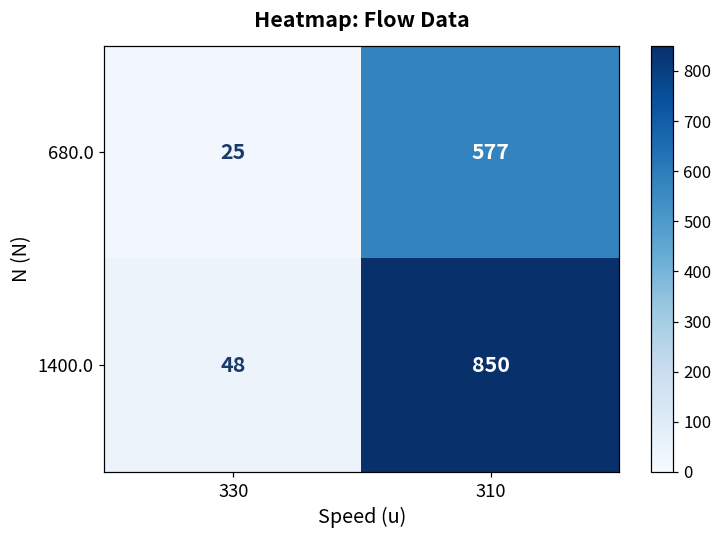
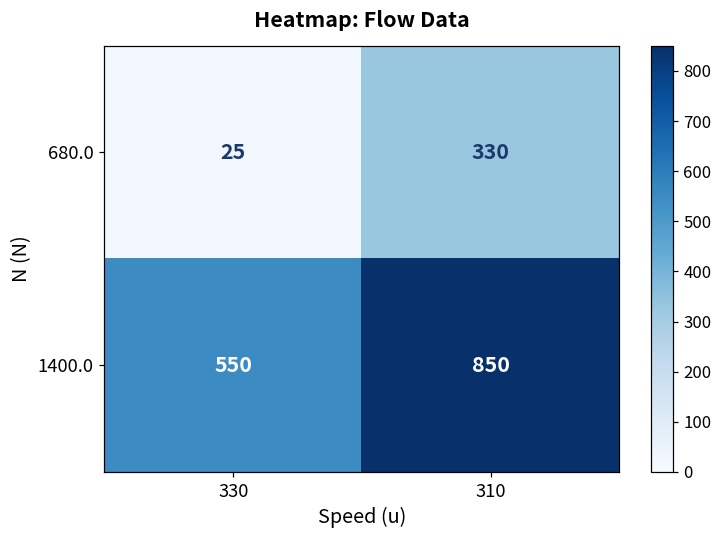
680.0, 310: 577 -> 330
1400.0, 330: 48 -> 550
